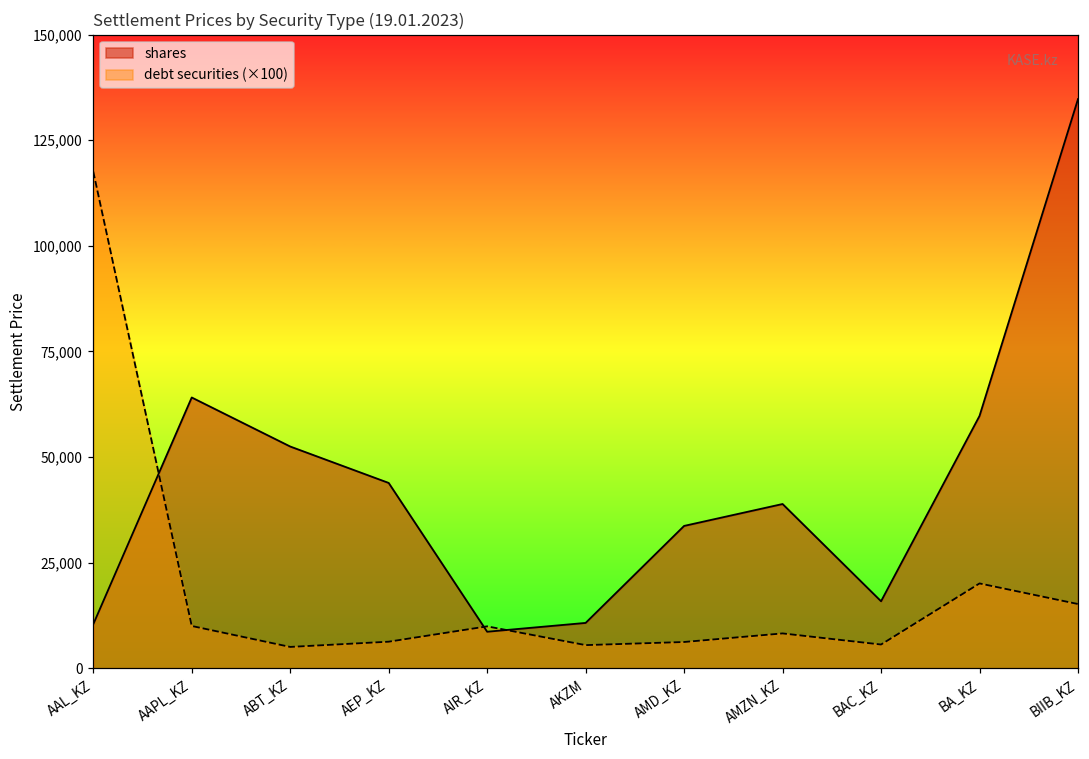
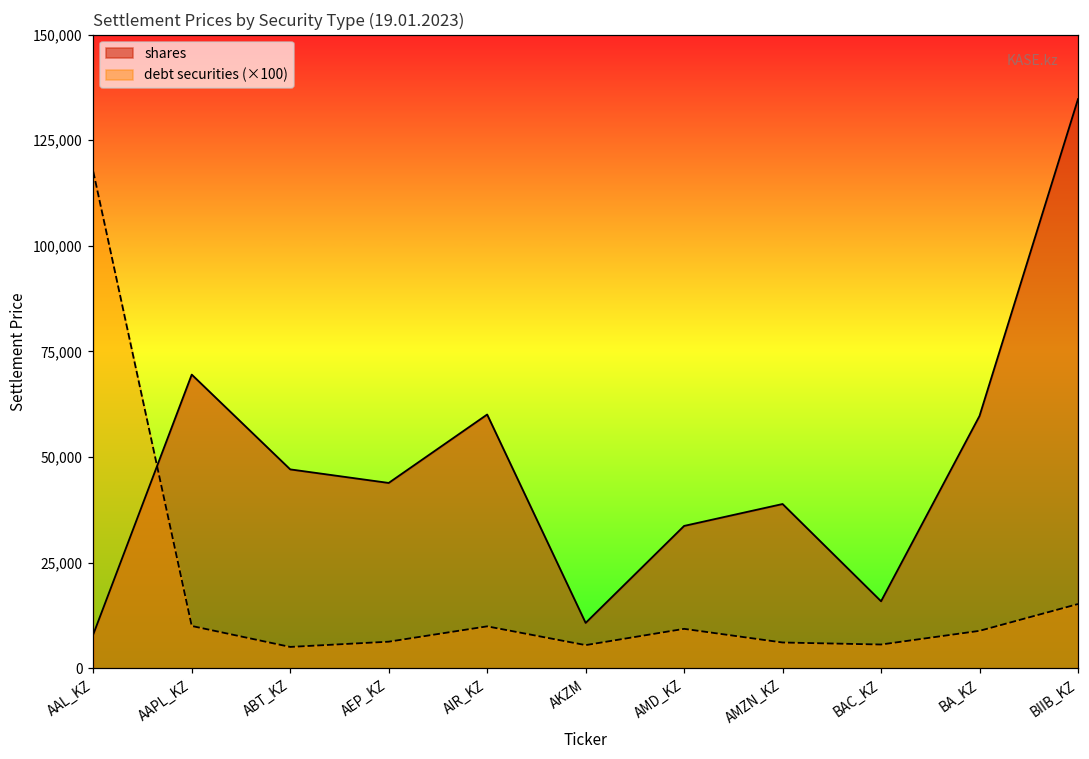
shares, AAL_KZ: 10,000 -> 8,000
shares, AAPL_KZ: 64,000 -> 70,000
shares, ABT_KZ: 52,000 -> 47,000
shares, AIR_KZ: 9,000 -> 60,000
debt securities (×100), AMD_KZ: 6,000 -> 9,000
debt securities (×100), AMZN_KZ: 8,000 -> 6,000
debt securities (×100), BA_KZ: 20,000 -> 9,000
